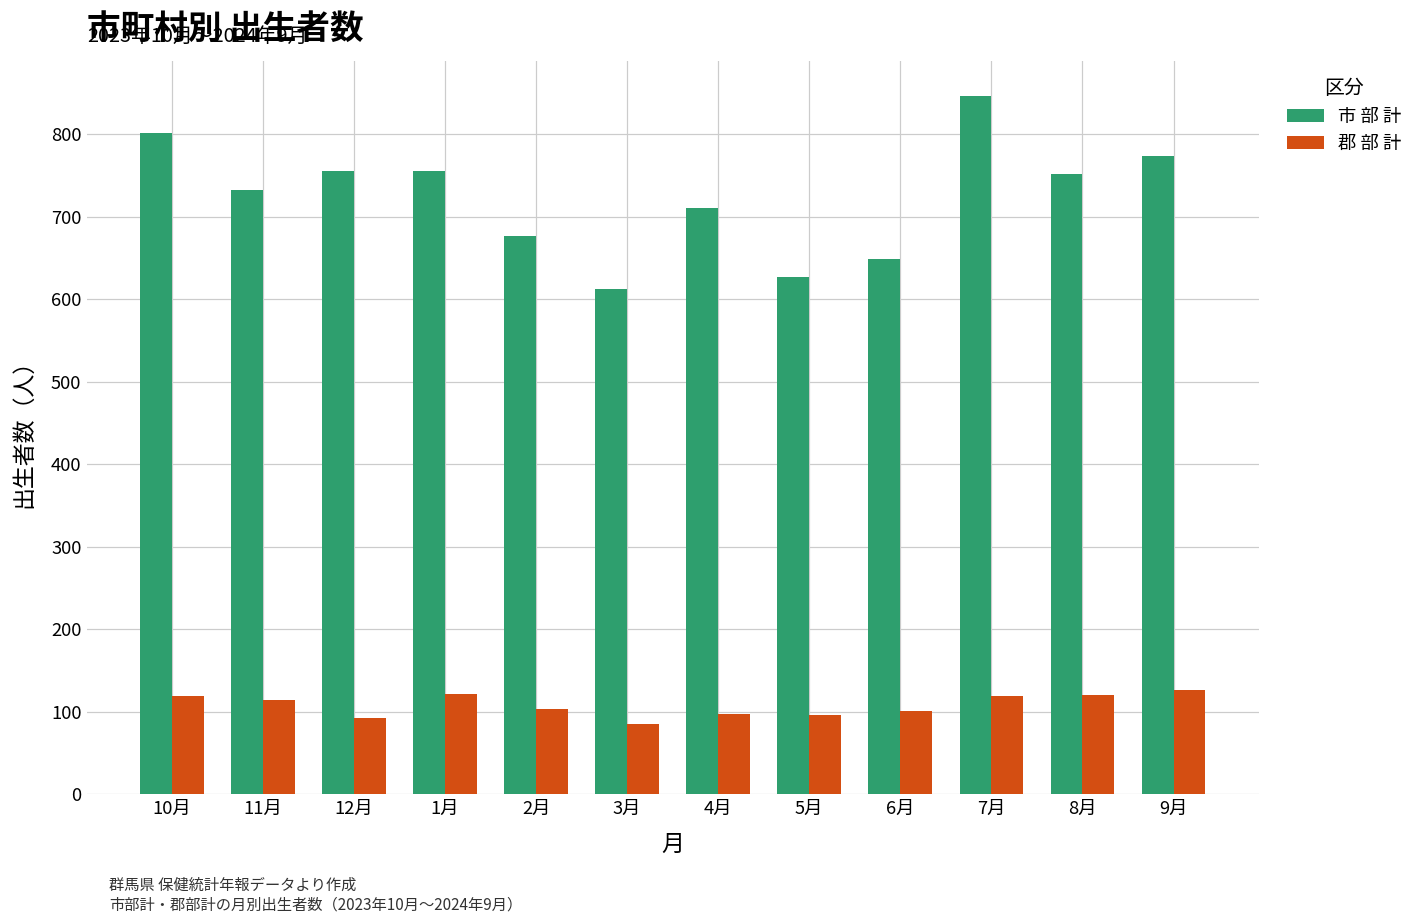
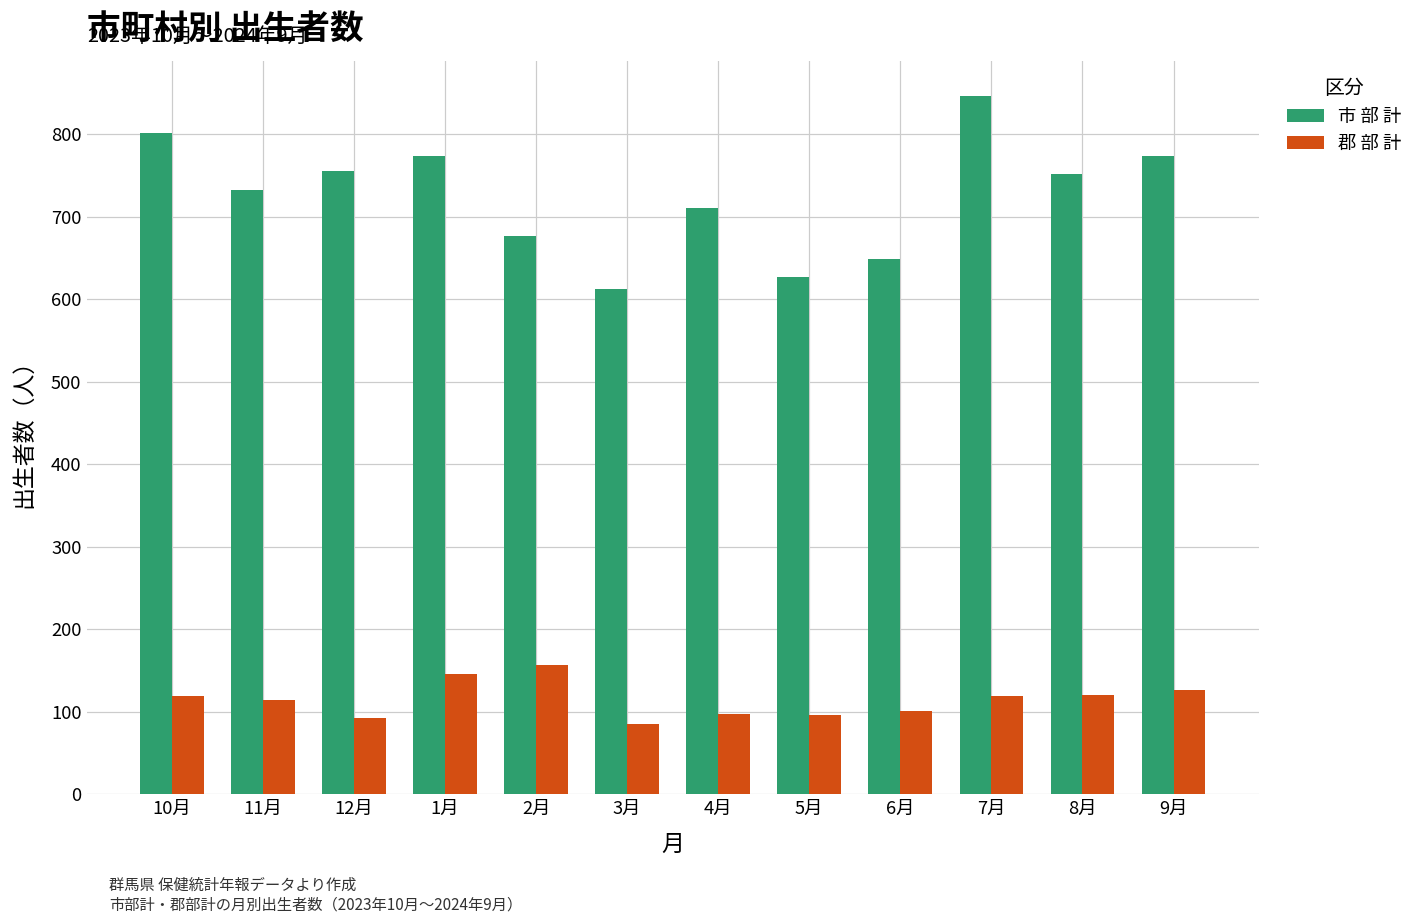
市 部 計, 1月: 760 -> 770
郡 部 計, 1月: 120 -> 150
郡 部 計, 2月: 100 -> 160
